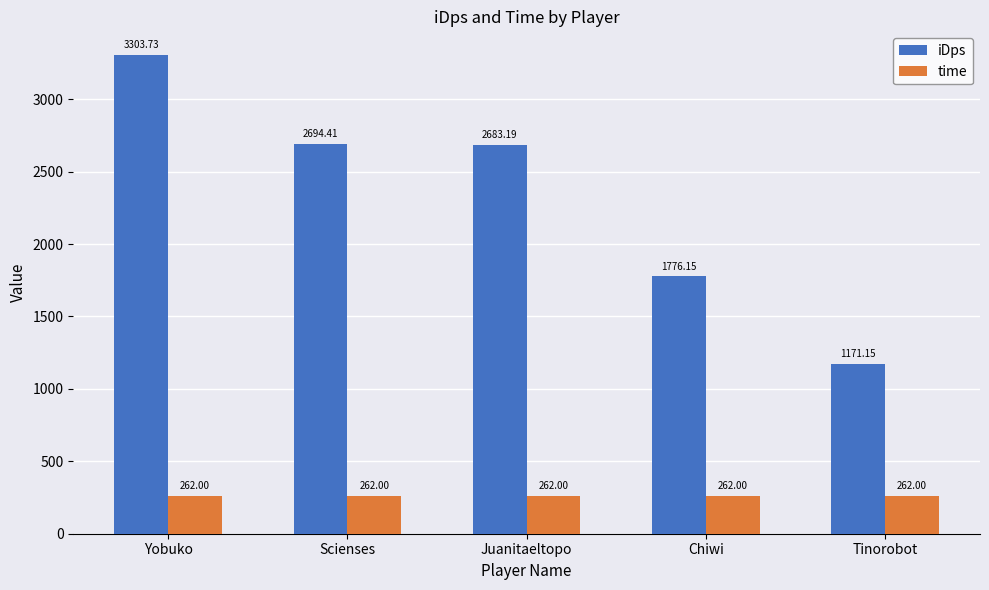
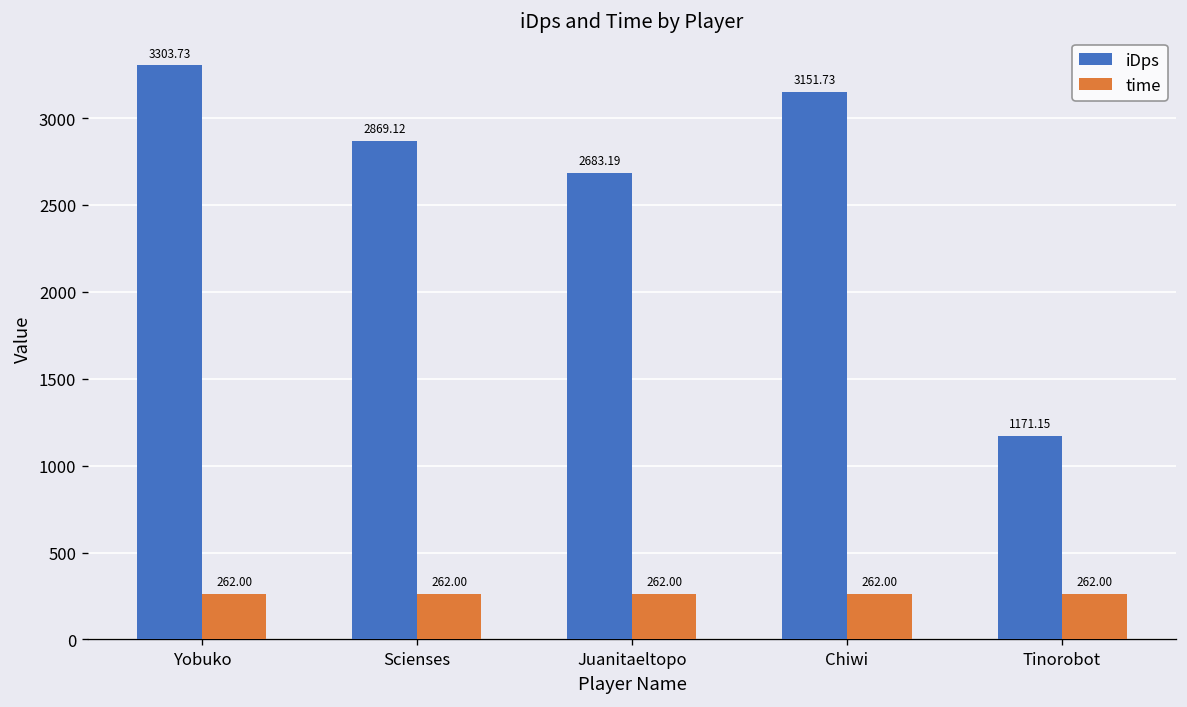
iDps, Scienses: 2694.41 -> 2869.12
iDps, Chiwi: 1776.15 -> 3151.73
